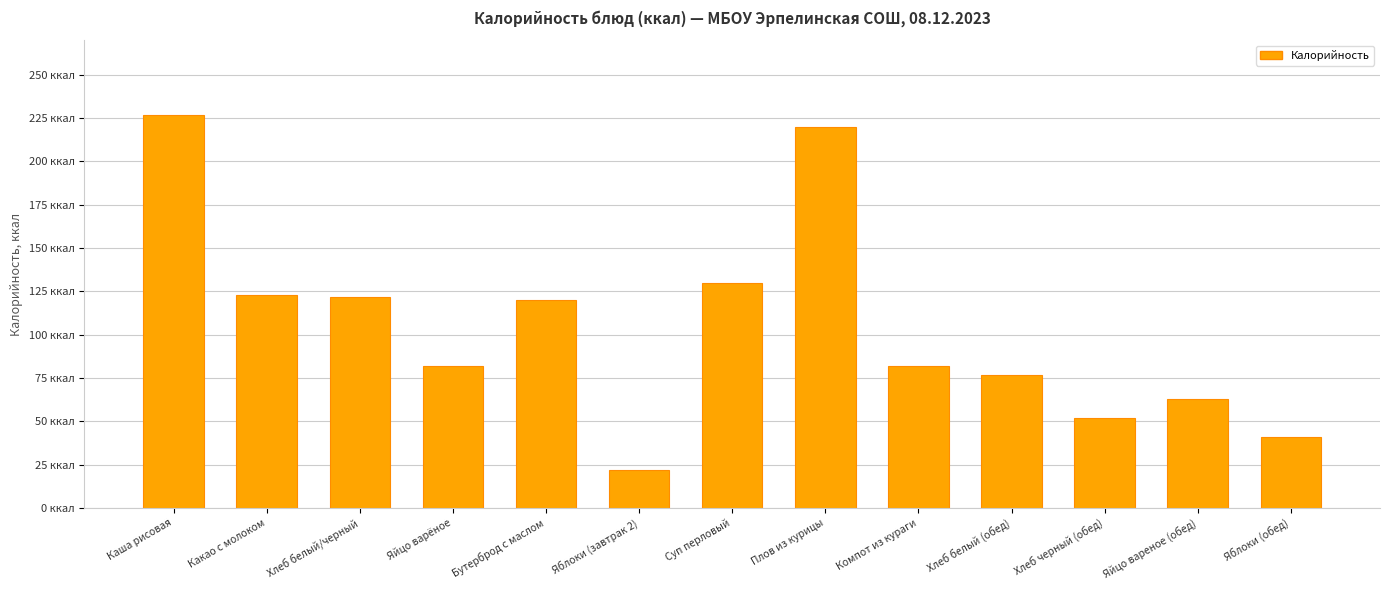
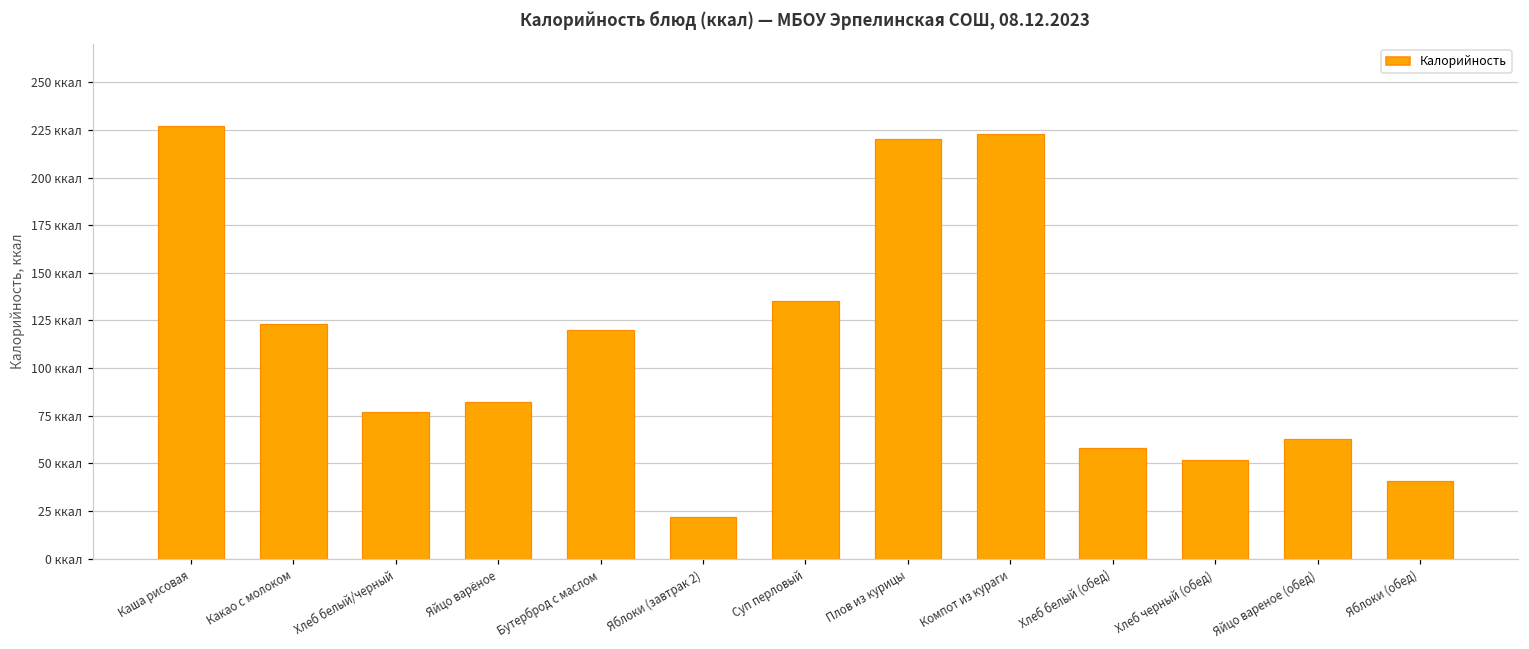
Хлеб белый/черный: 122 ккал -> 77 ккал
Суп перловый: 130 ккал -> 135 ккал
Компот из кураги: 82 ккал -> 223 ккал
Хлеб белый (обед): 77 ккал -> 58 ккал
